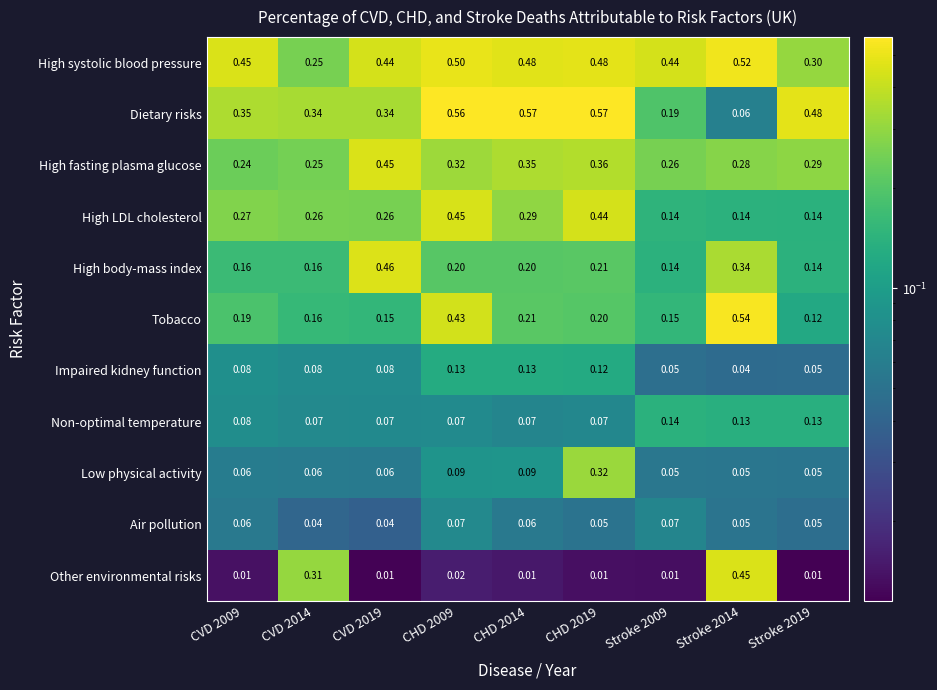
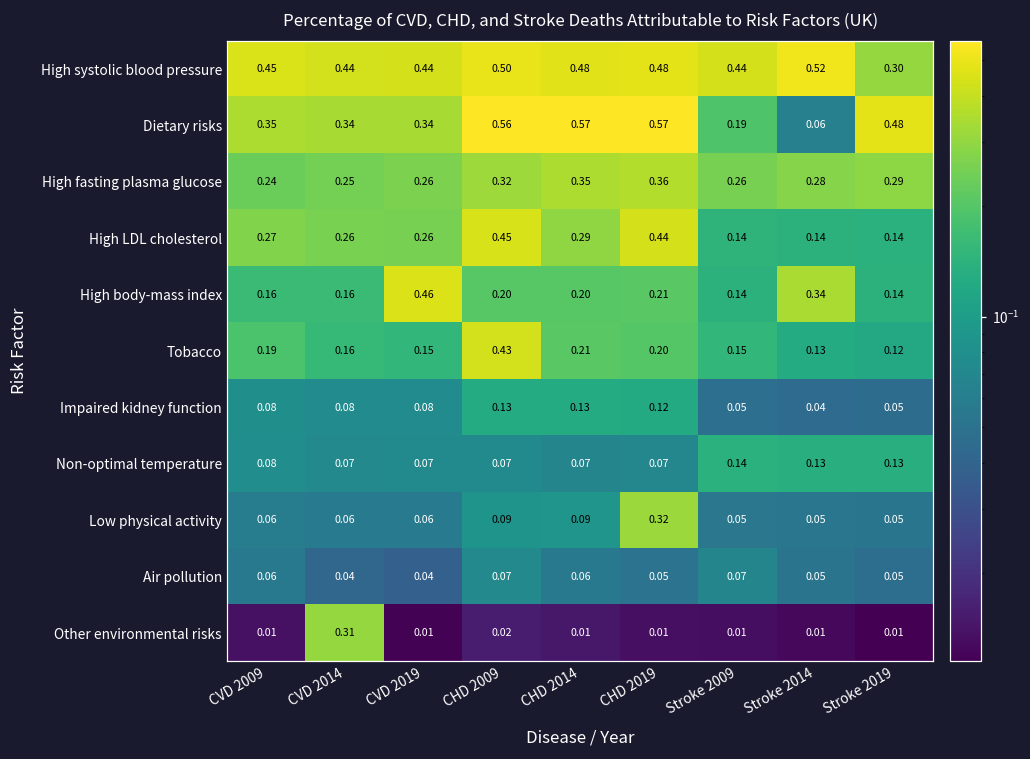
High systolic blood pressure, CVD 2014: 0.25 -> 0.44
High fasting plasma glucose, CVD 2019: 0.45 -> 0.26
Tobacco, Stroke 2014: 0.54 -> 0.13
Other environmental risks, Stroke 2014: 0.45 -> 0.01
